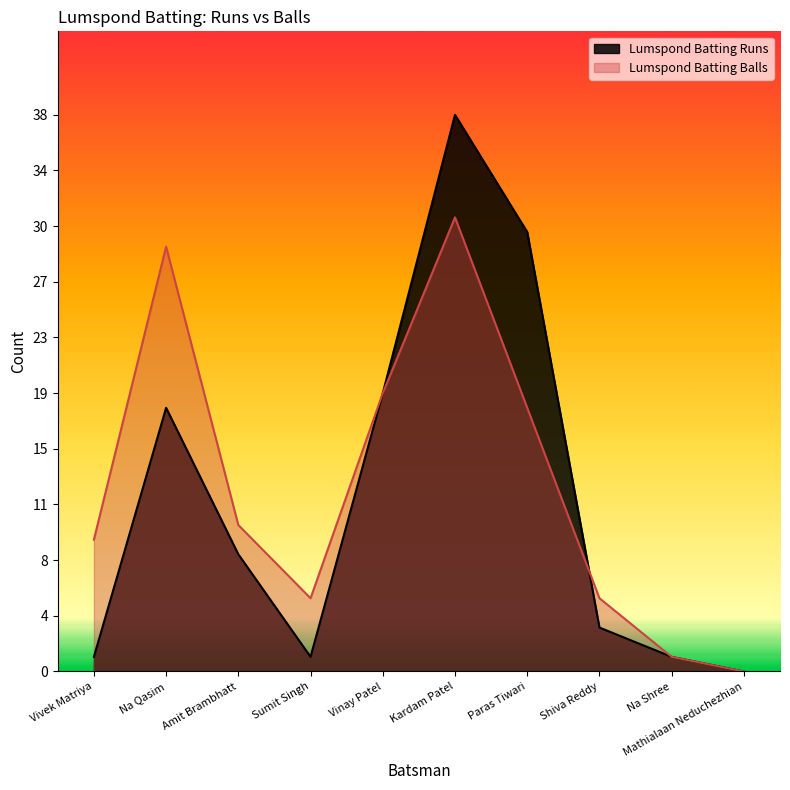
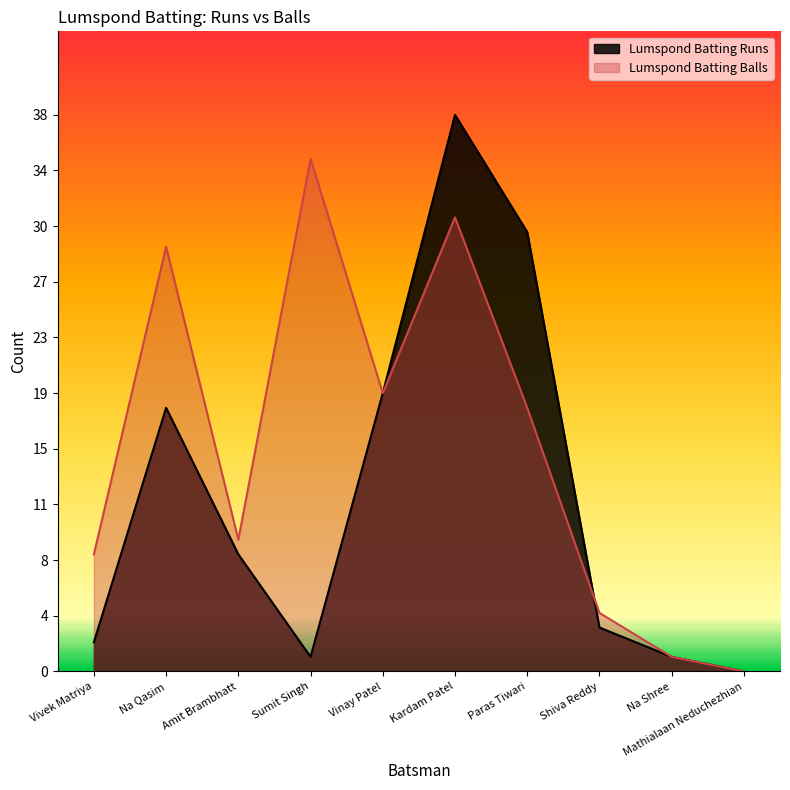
Lumspond Batting Runs, Vivek Matriya: 1 -> 2
Lumspond Batting Balls, Vivek Matriya: 9 -> 8
Lumspond Batting Balls, Amit Brambhatt: 10 -> 9
Lumspond Batting Balls, Sumit Singh: 5 -> 35
Lumspond Batting Balls, Shiva Reddy: 5 -> 4
